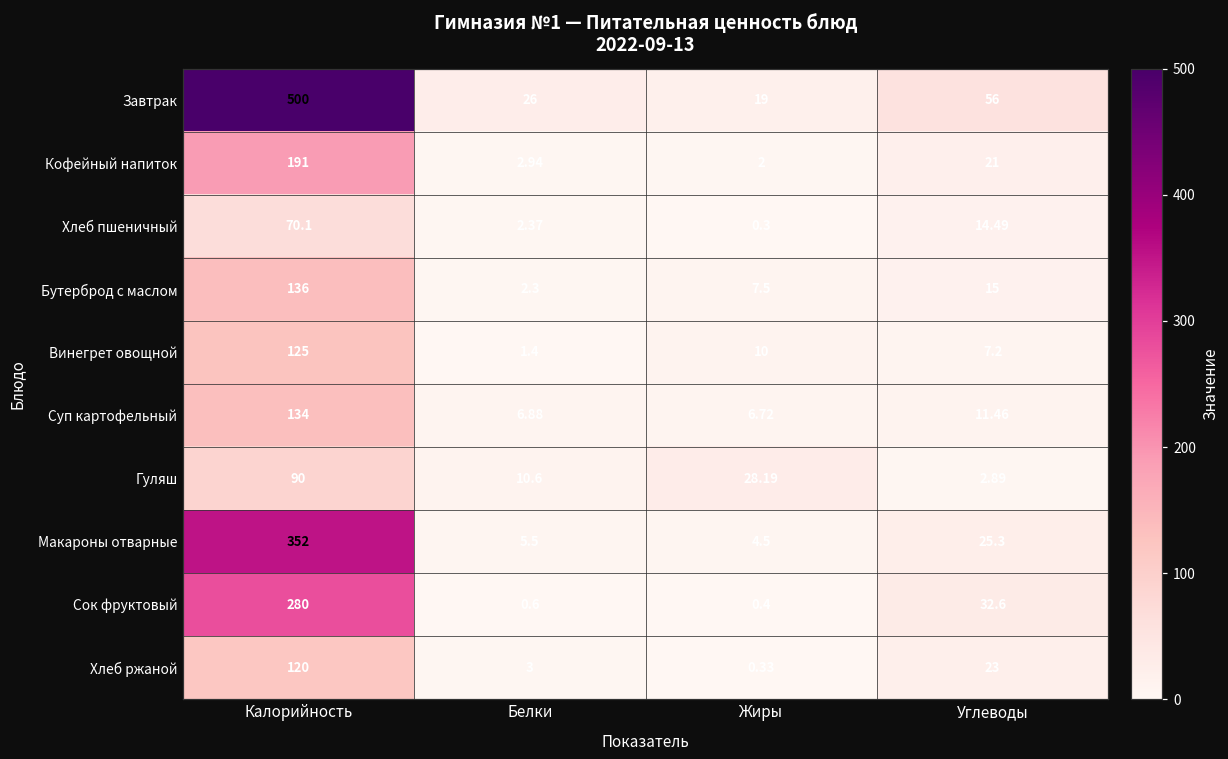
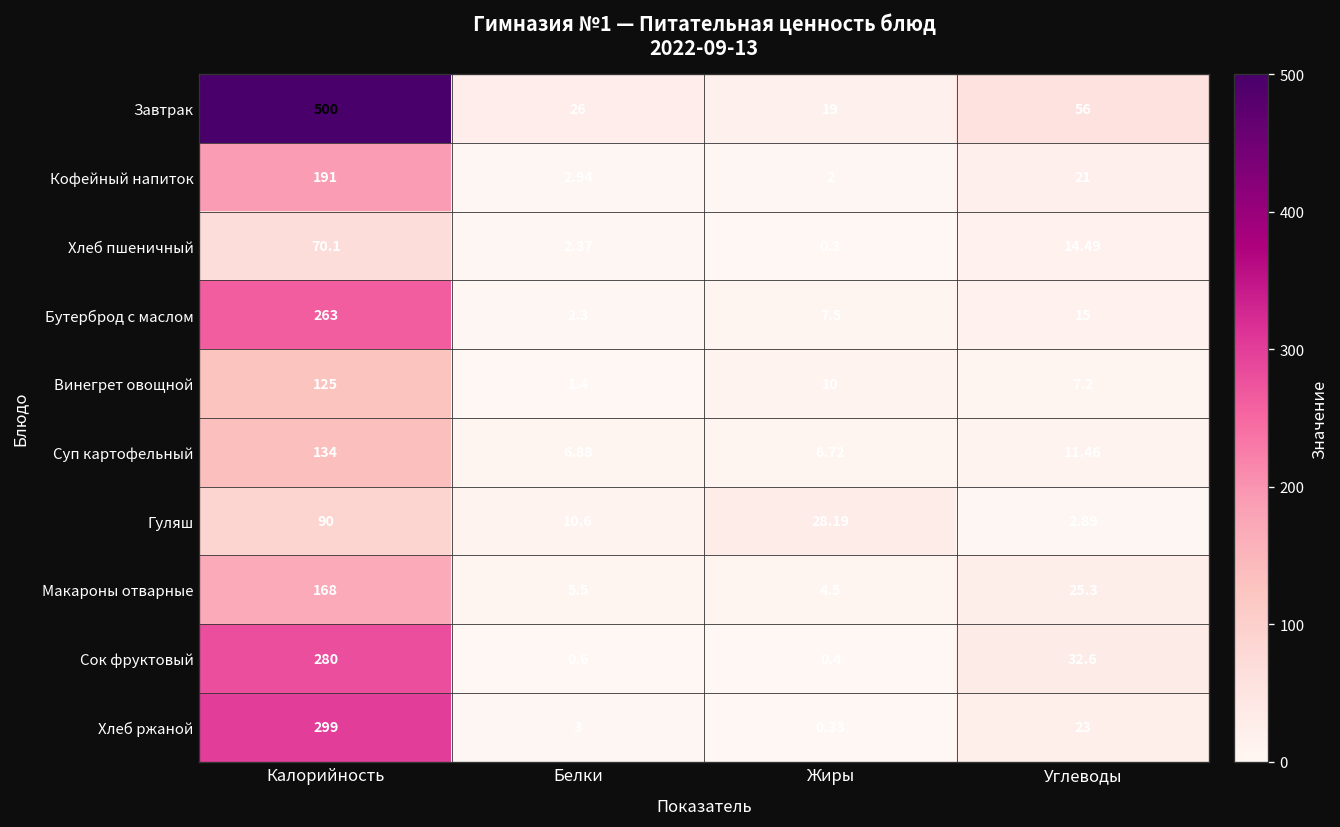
Бутерброд с маслом, Калорийность: 136 -> 263
Макароны отварные, Калорийность: 352 -> 168
Хлеб ржаной, Калорийность: 120 -> 299
